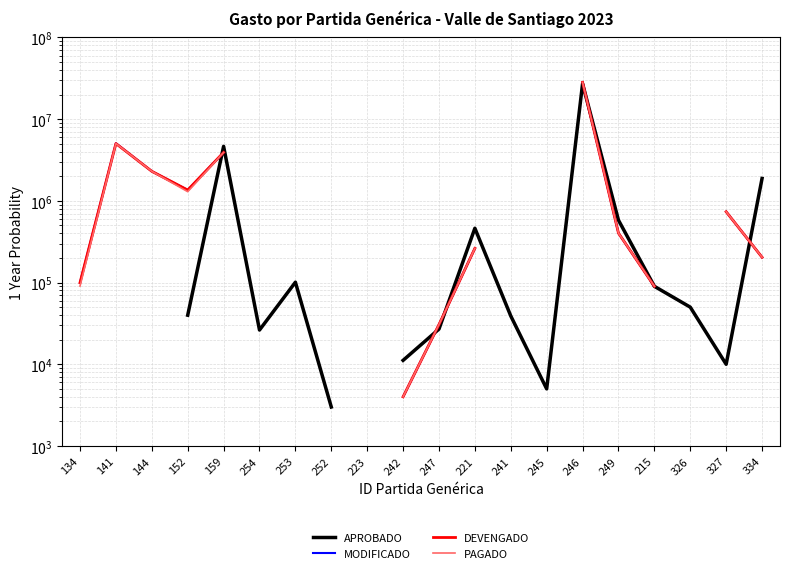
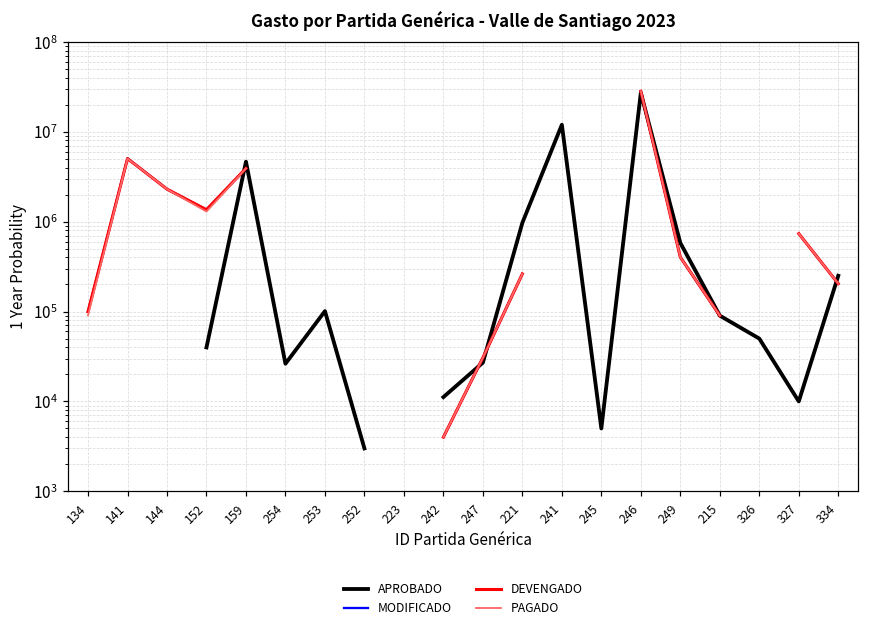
APROBADO, 221: 500000 -> 1000000
APROBADO, 241: 40000 -> 12000000
APROBADO, 334: 1900000 -> 250000
